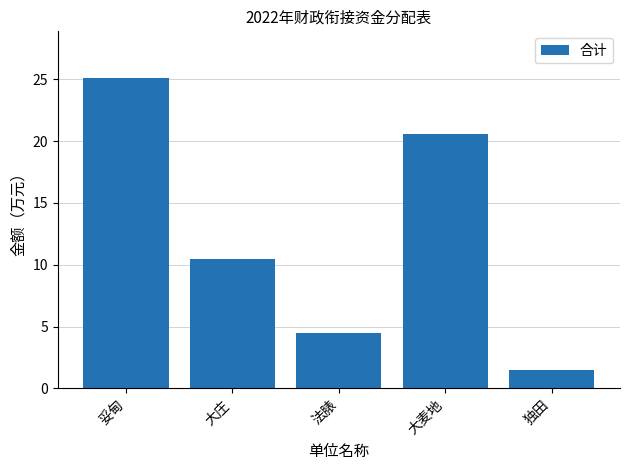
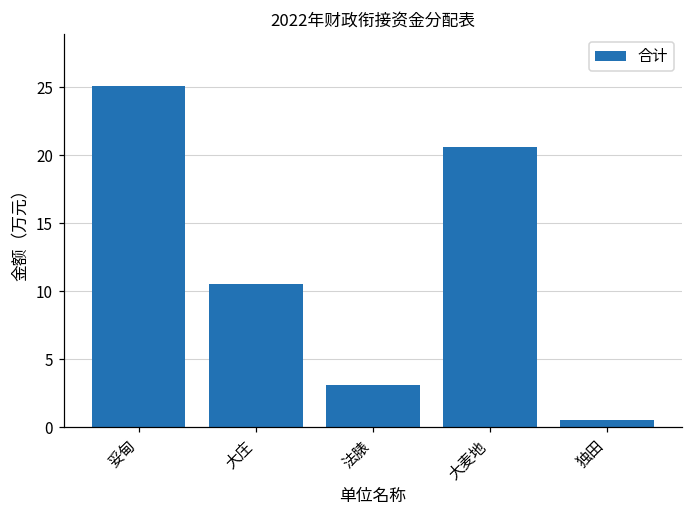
法脿: 4.5 -> 3.1
独田: 1.5 -> 0.5
